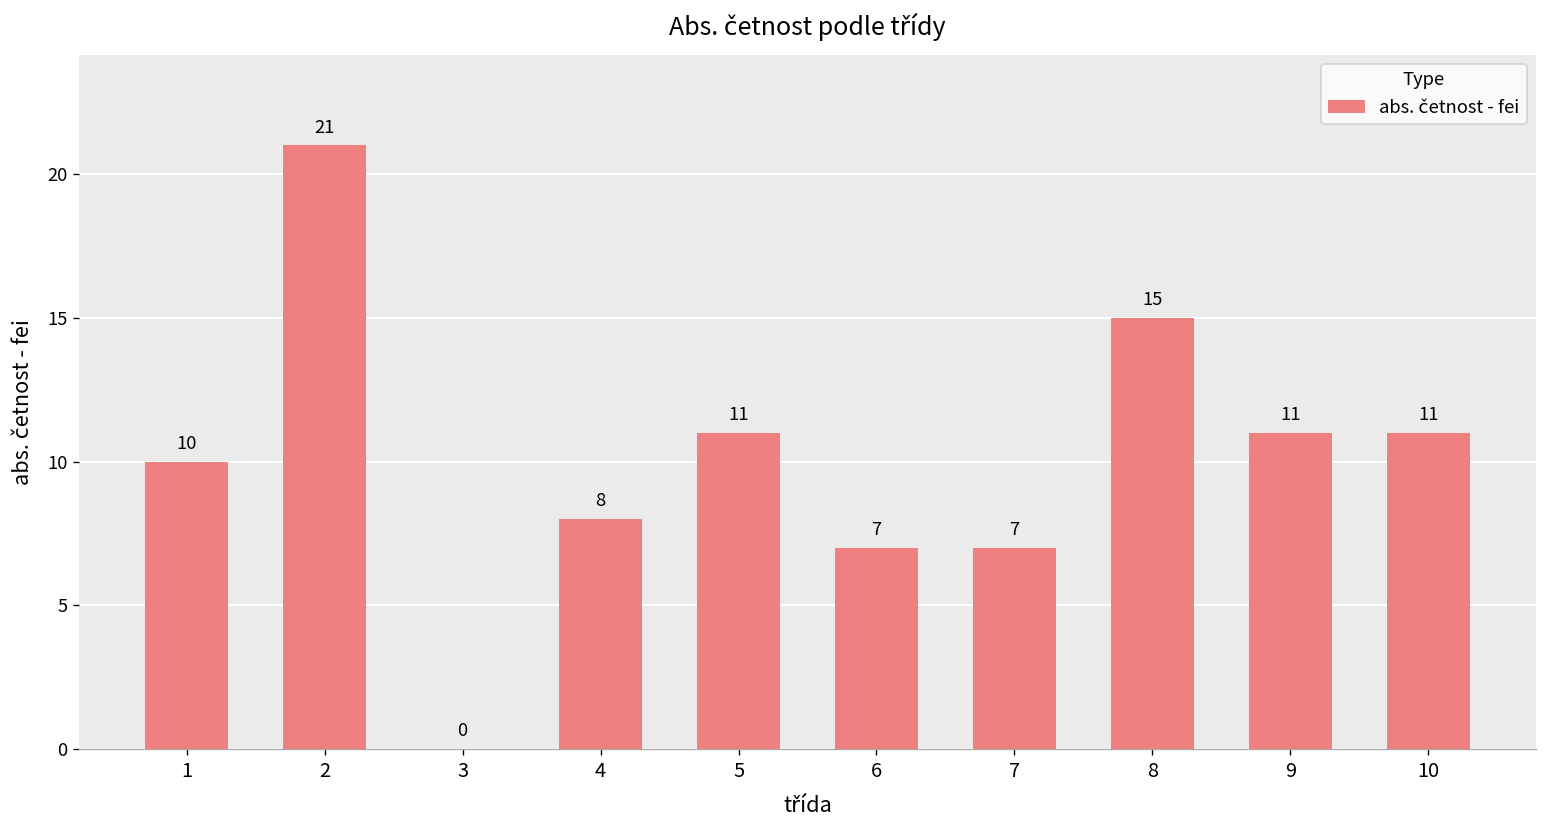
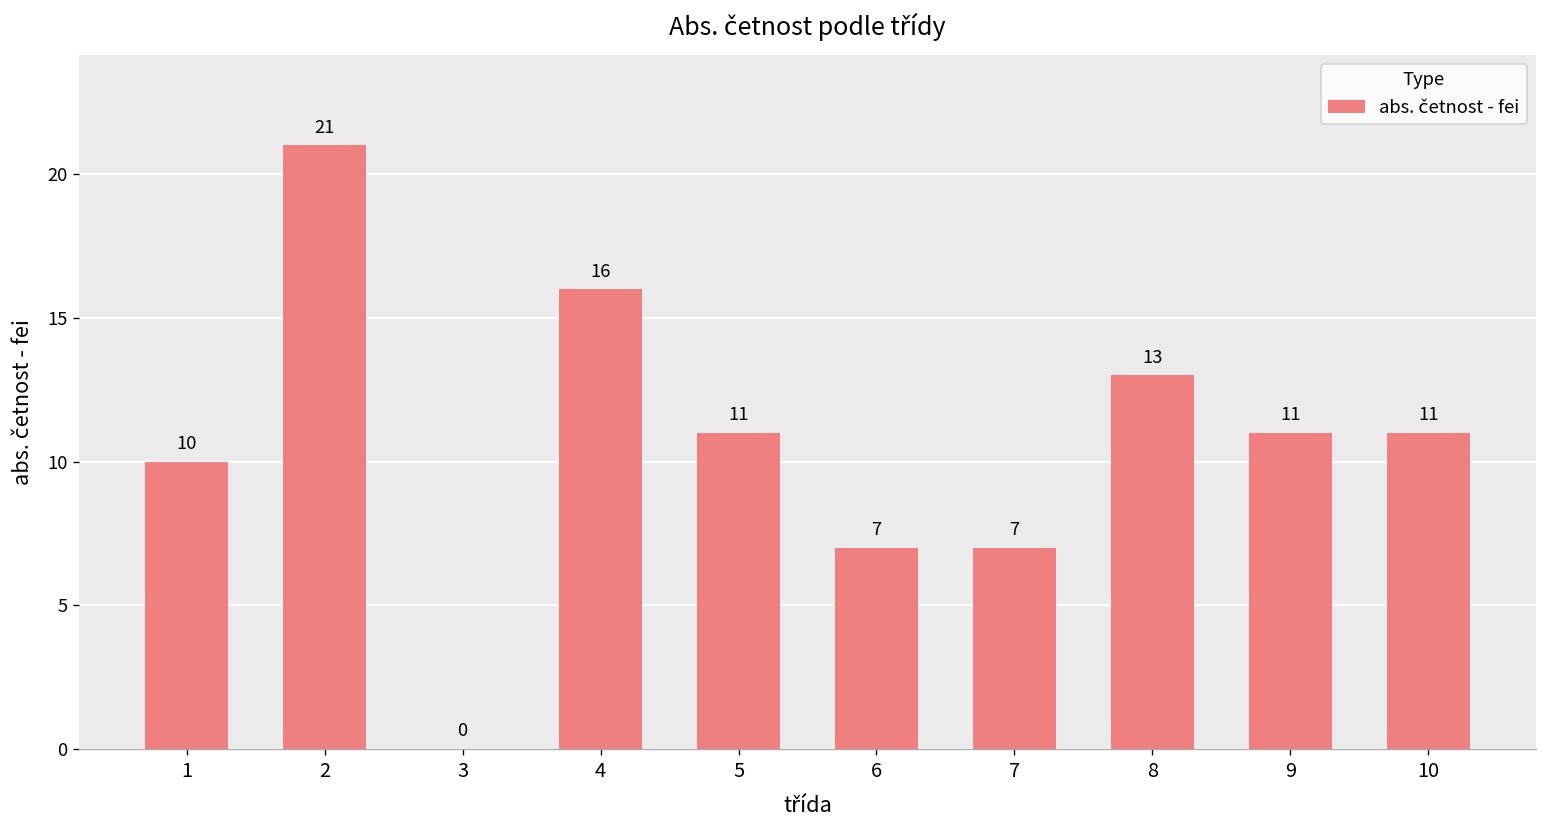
4: 8 -> 16
8: 15 -> 13
